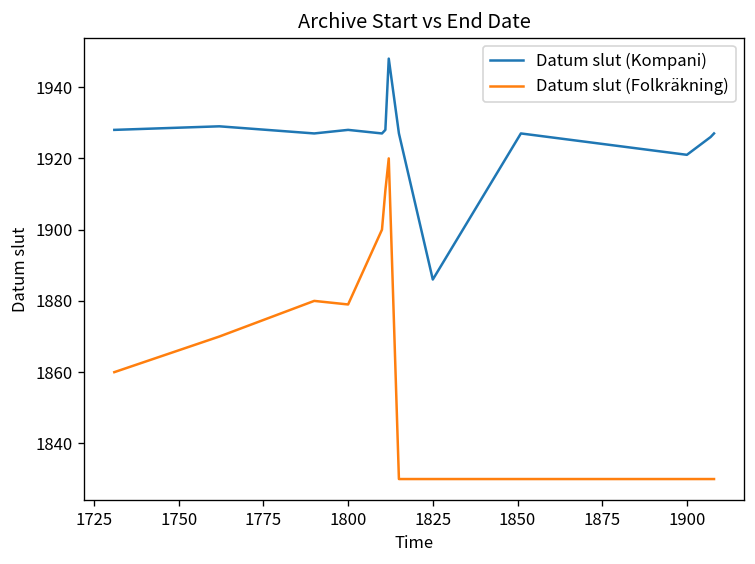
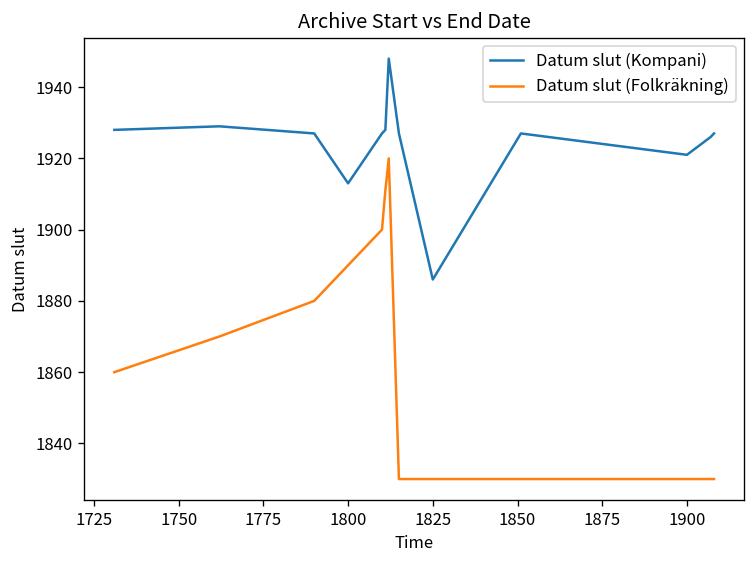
Datum slut (Kompani), 1800: 1928 -> 1913
Datum slut (Folkräkning), 1800: 1879 -> 1890
